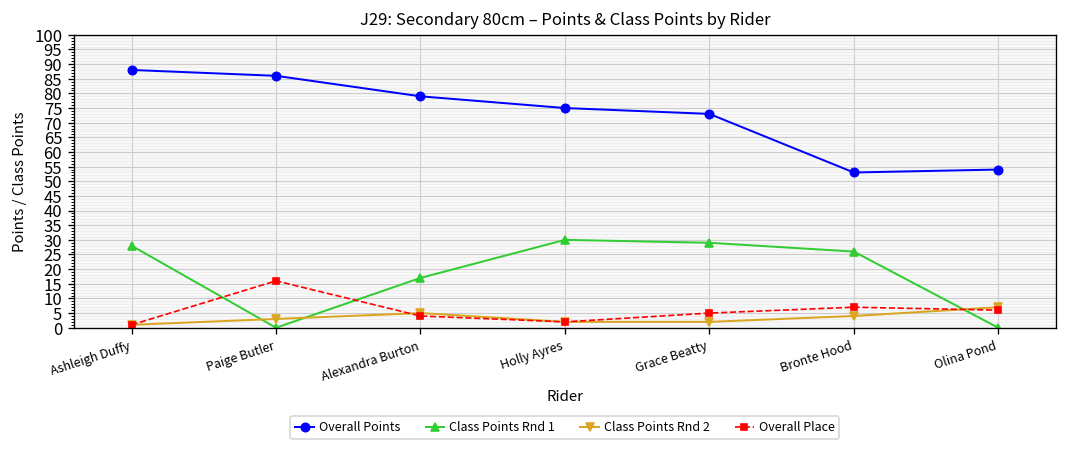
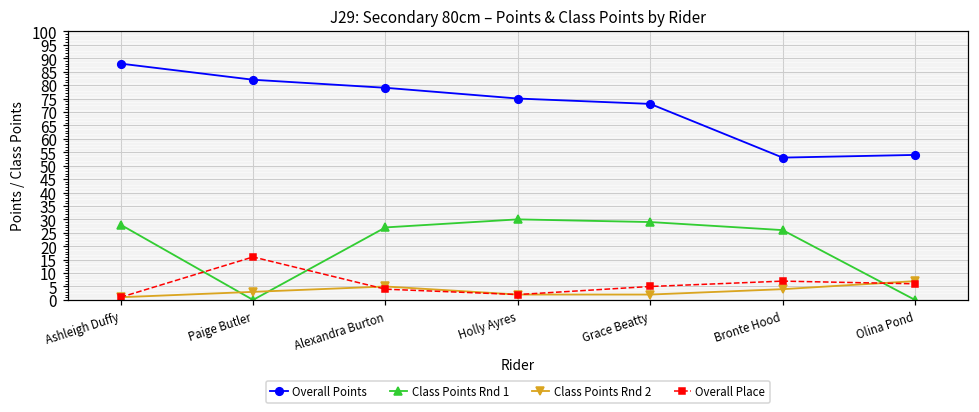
Overall Points, Paige Butler: 86 -> 82
Class Points Rnd 1, Alexandra Burton: 17 -> 27
